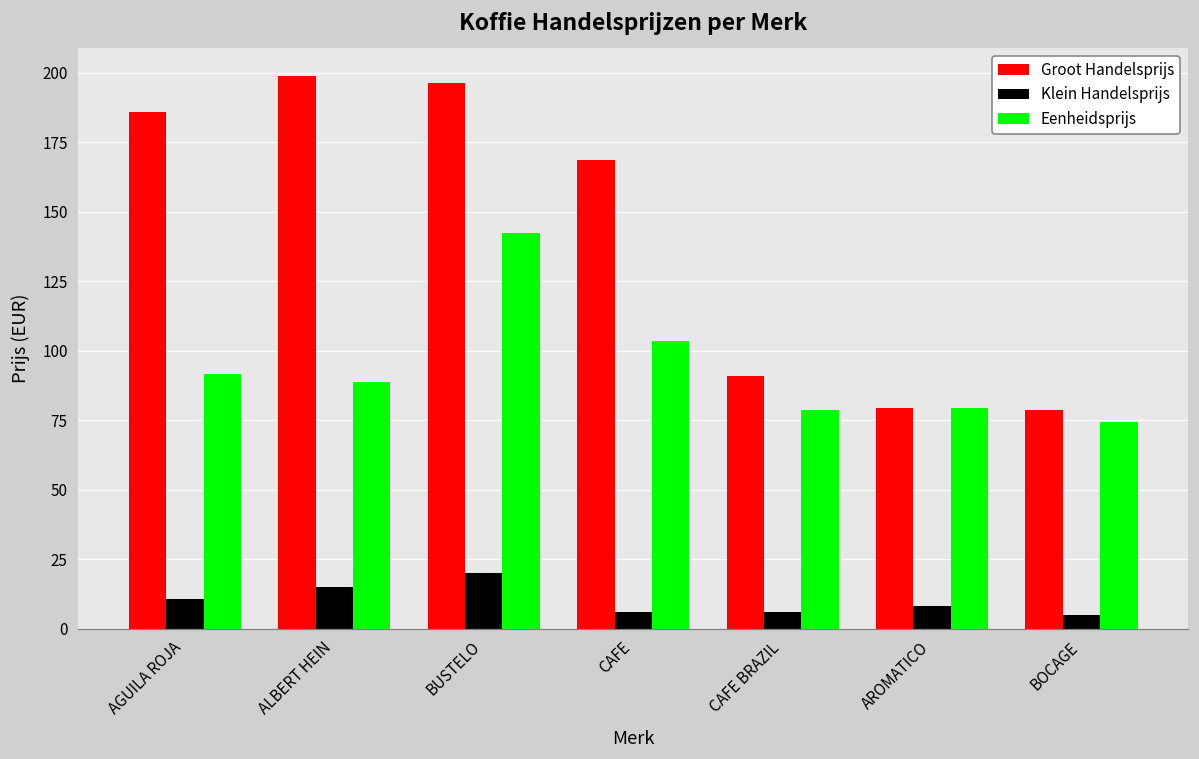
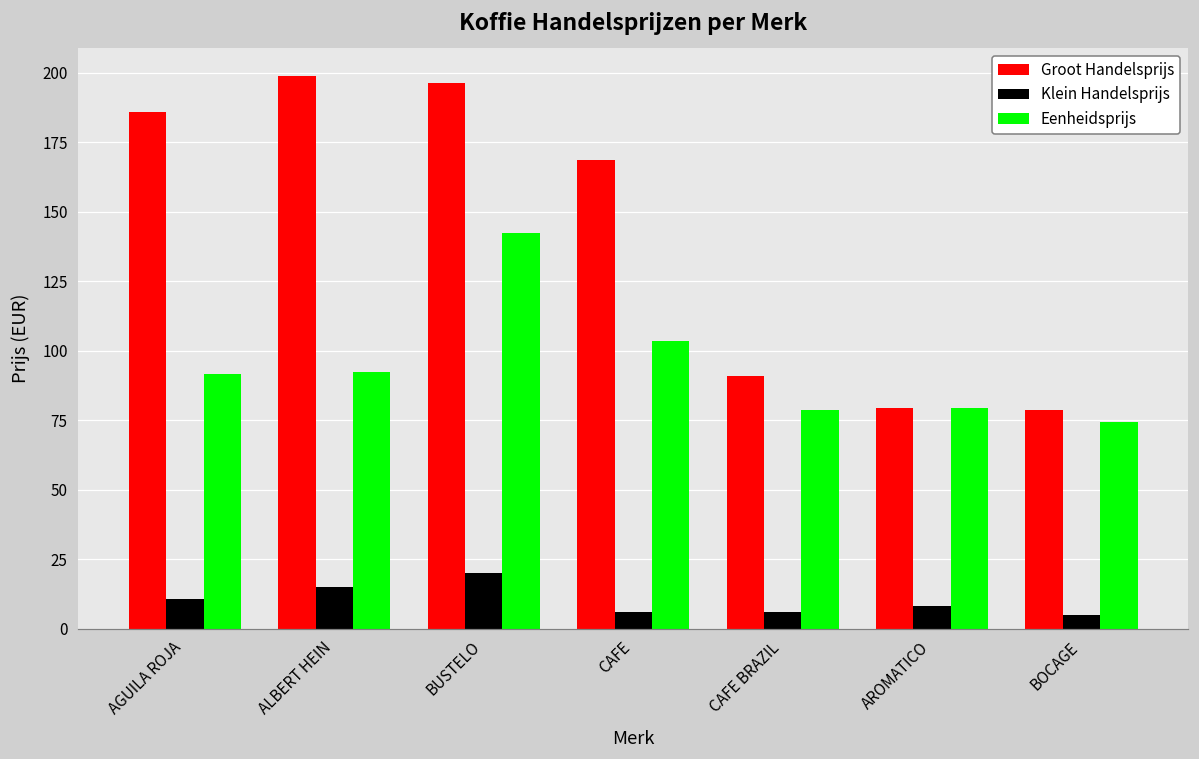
Eenheidsprijs, ALBERT HEIN: 89 -> 92
